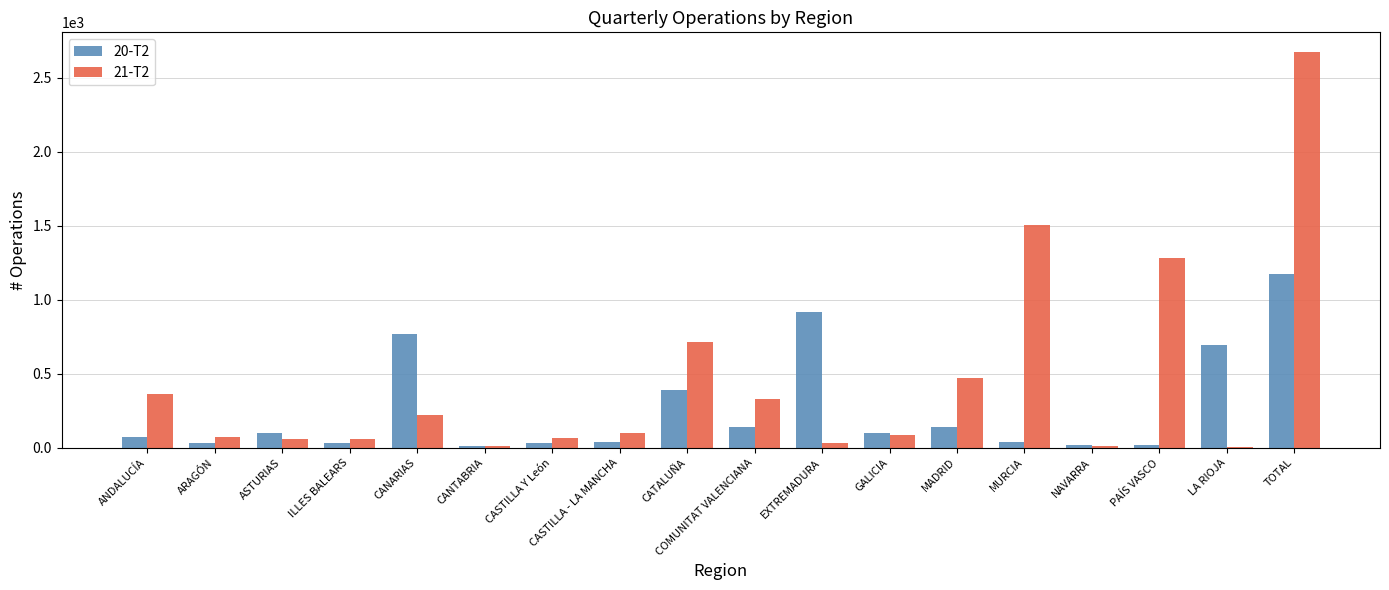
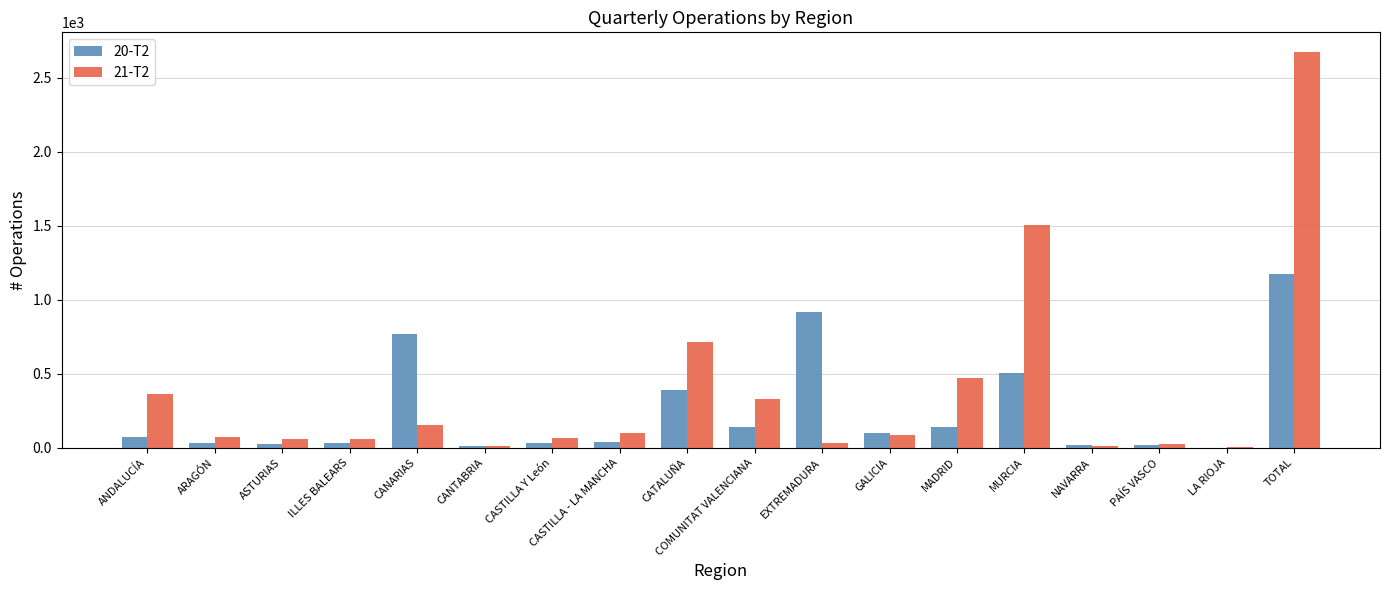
20-T2, ASTURIAS: 100 -> 30
21-T2, CANARIAS: 220 -> 160
20-T2, MURCIA: 40 -> 500
21-T2, PAÍS VASCO: 1290 -> 20
20-T2, LA RIOJA: 690 -> 0
